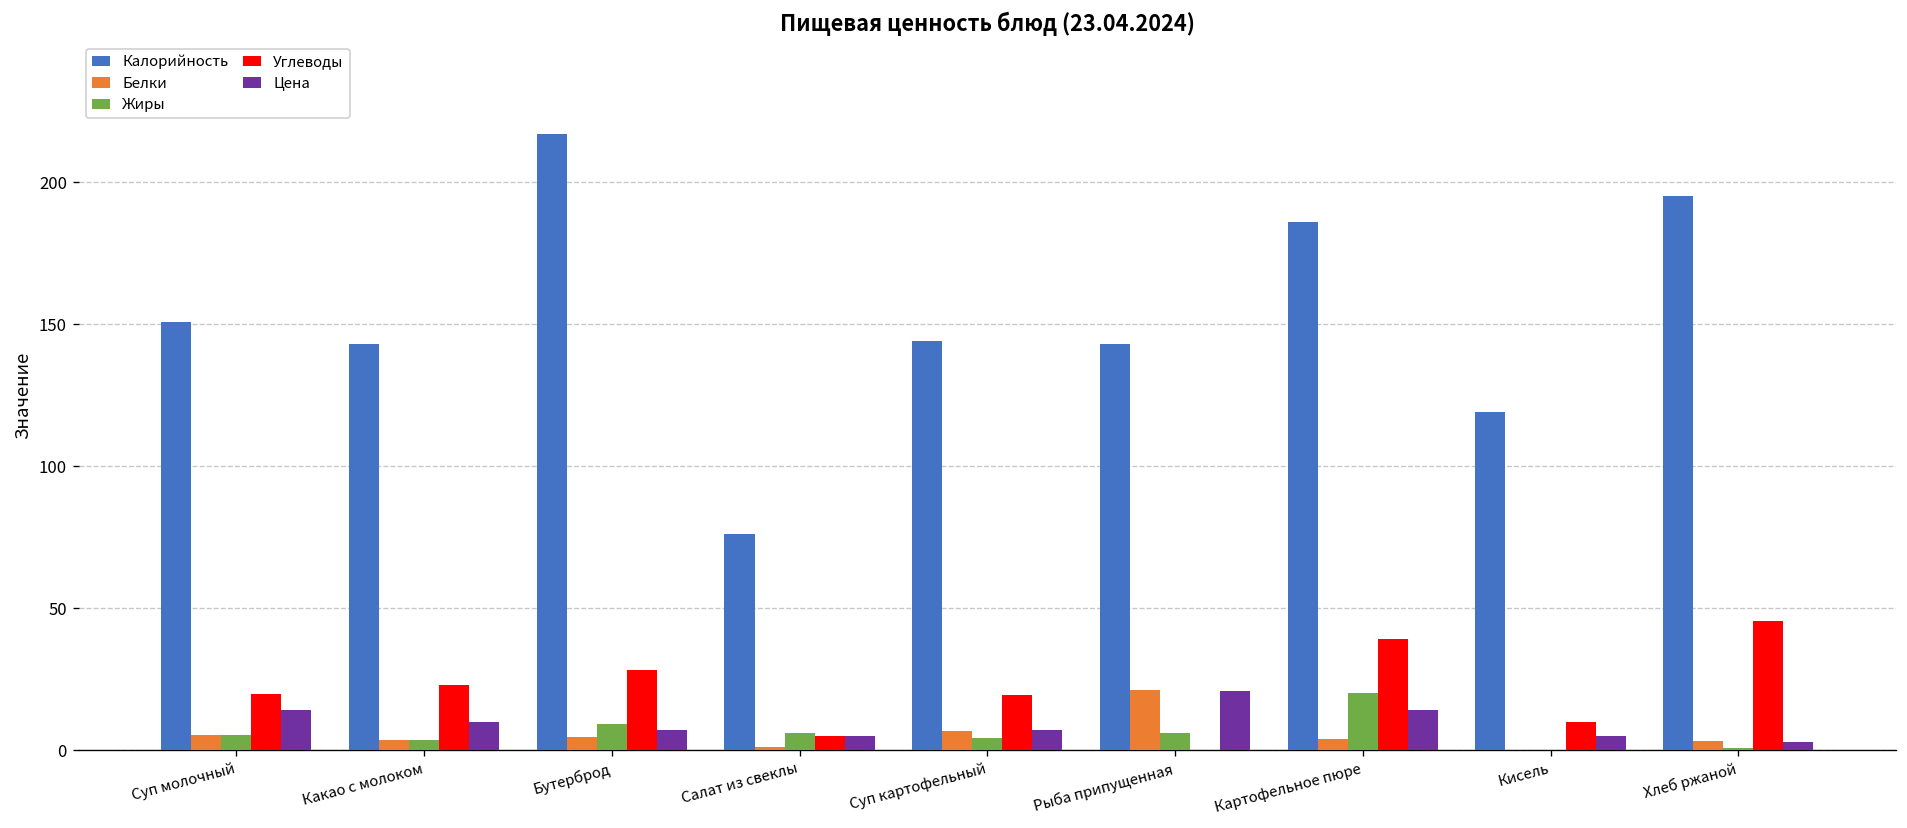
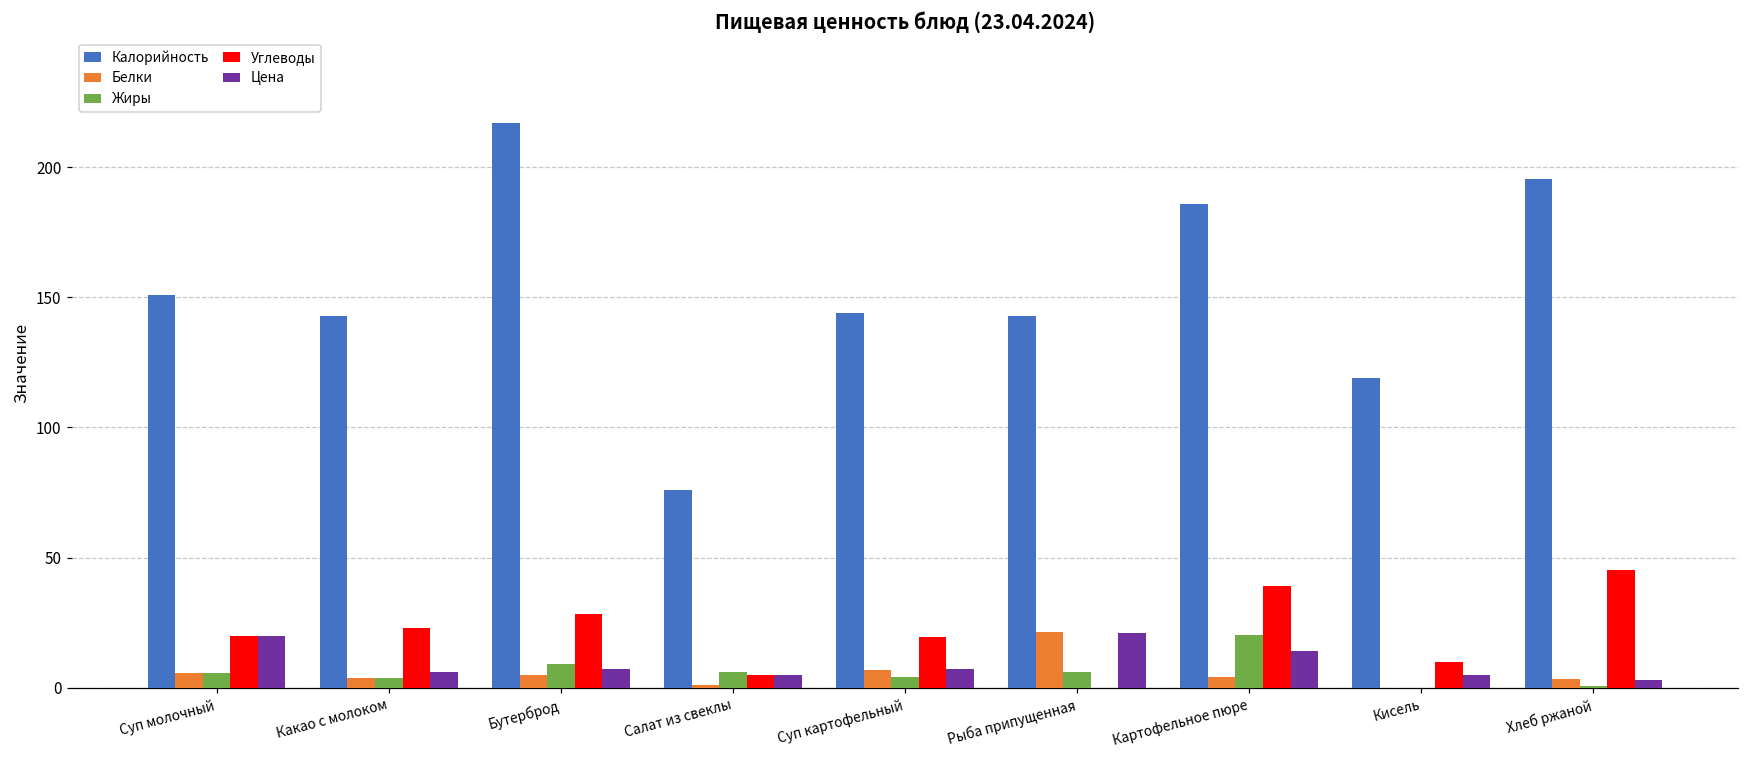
Цена, Суп молочный: 14 -> 20
Цена, Какао с молоком: 10 -> 6
